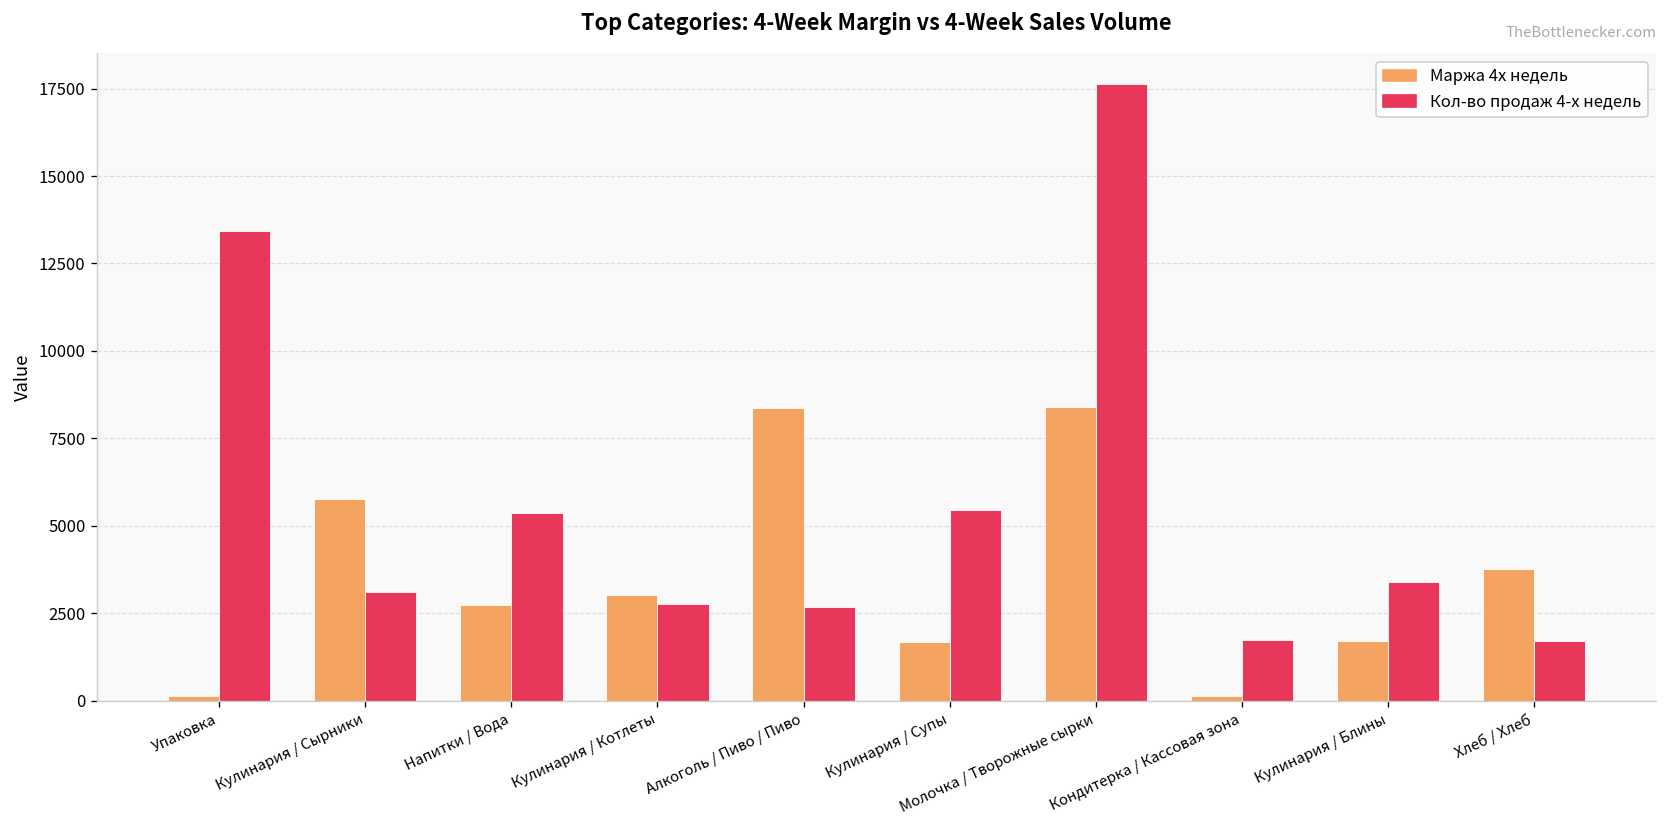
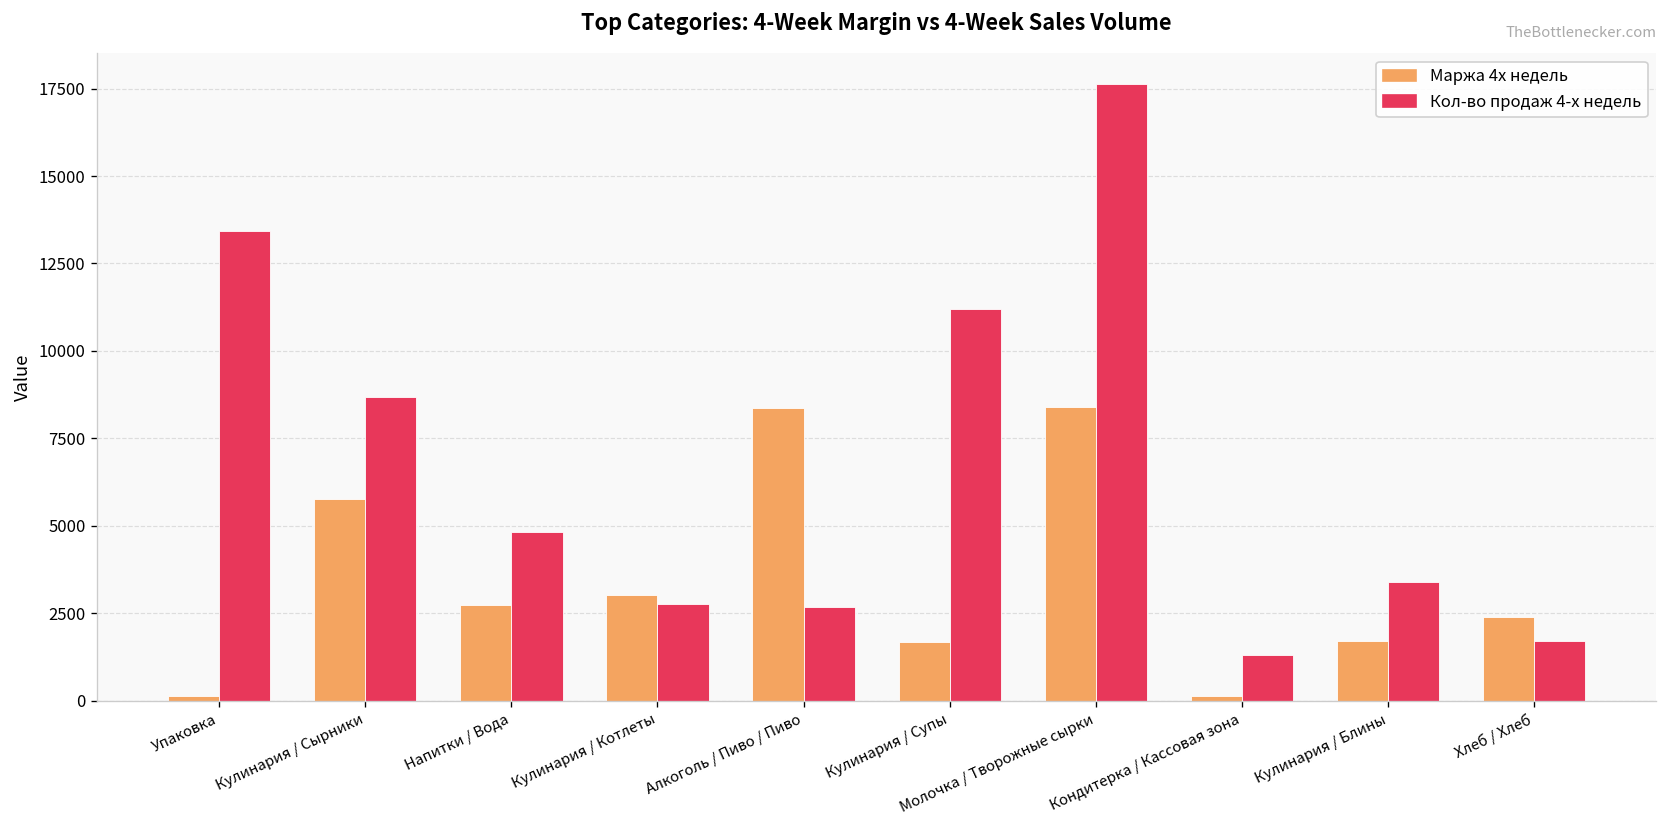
Кол-во продаж 4-х недель, Кулинария / Сырники: 3100 -> 8700
Кол-во продаж 4-х недель, Напитки / Вода: 5400 -> 4800
Кол-во продаж 4-х недель, Кулинария / Супы: 5400 -> 11200
Кол-во продаж 4-х недель, Кондитерка / Кассовая зона: 1700 -> 1300
Маржа 4х недель, Хлеб / Хлеб: 3800 -> 2400
